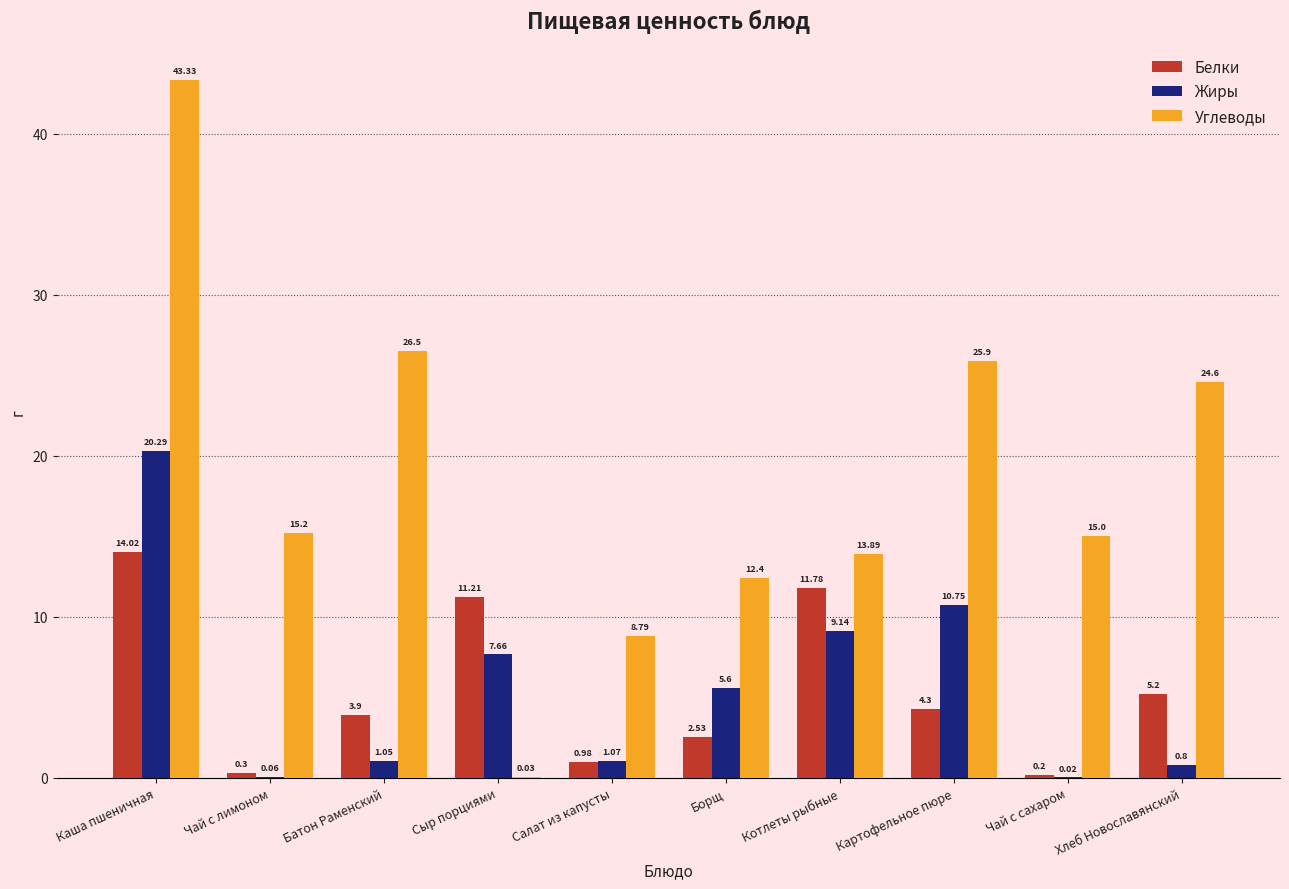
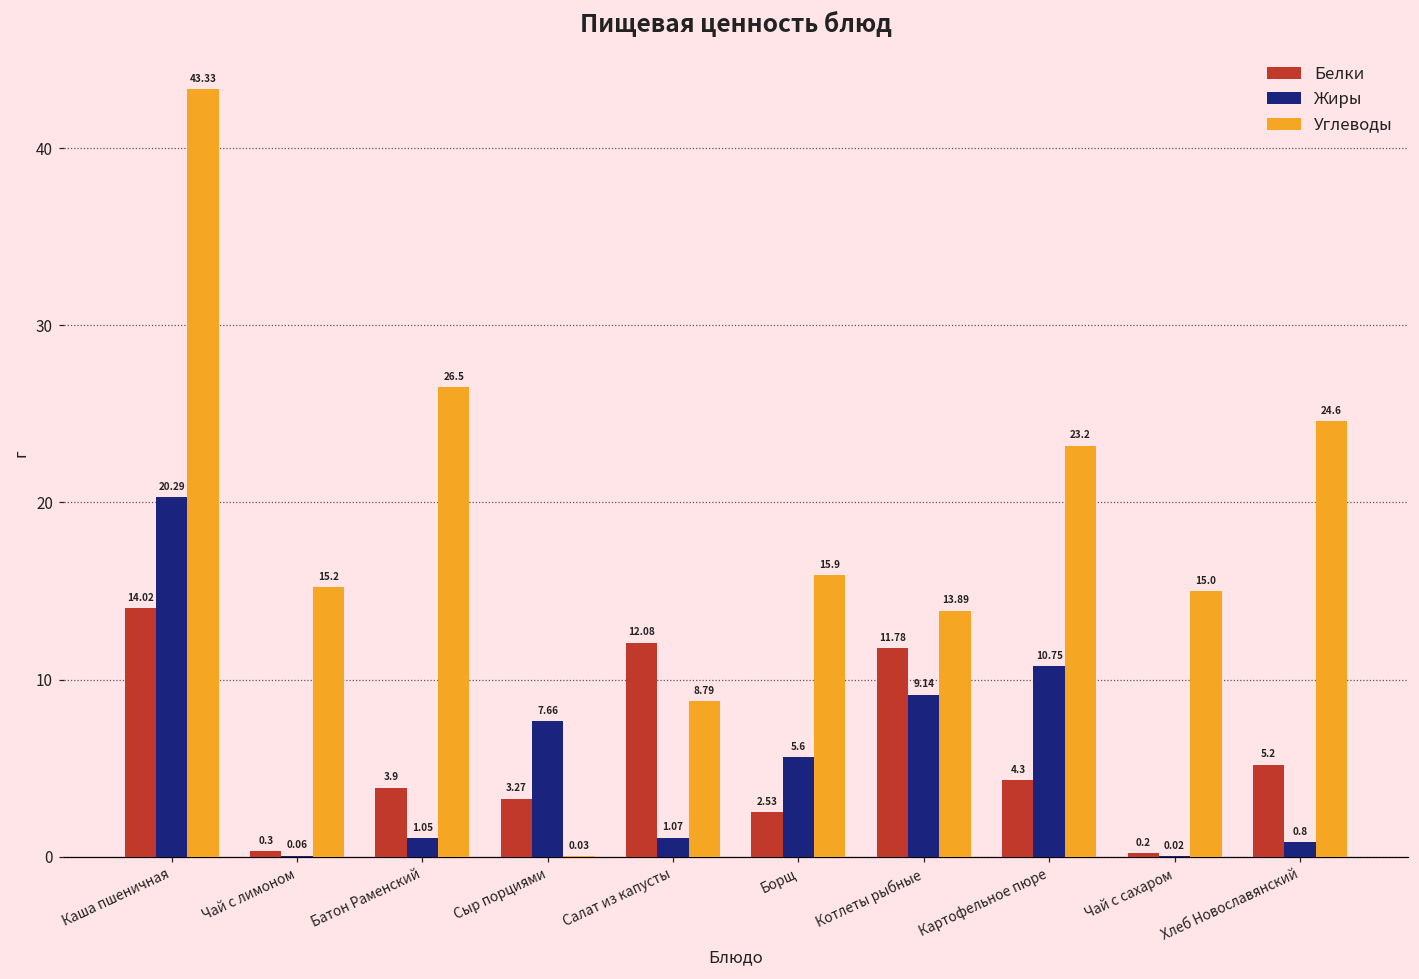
Белки, Сыр порциями: 11.21 -> 3.27
Белки, Салат из капусты: 0.98 -> 12.08
Углеводы, Борщ: 12.4 -> 15.9
Углеводы, Картофельное пюре: 25.9 -> 23.2
